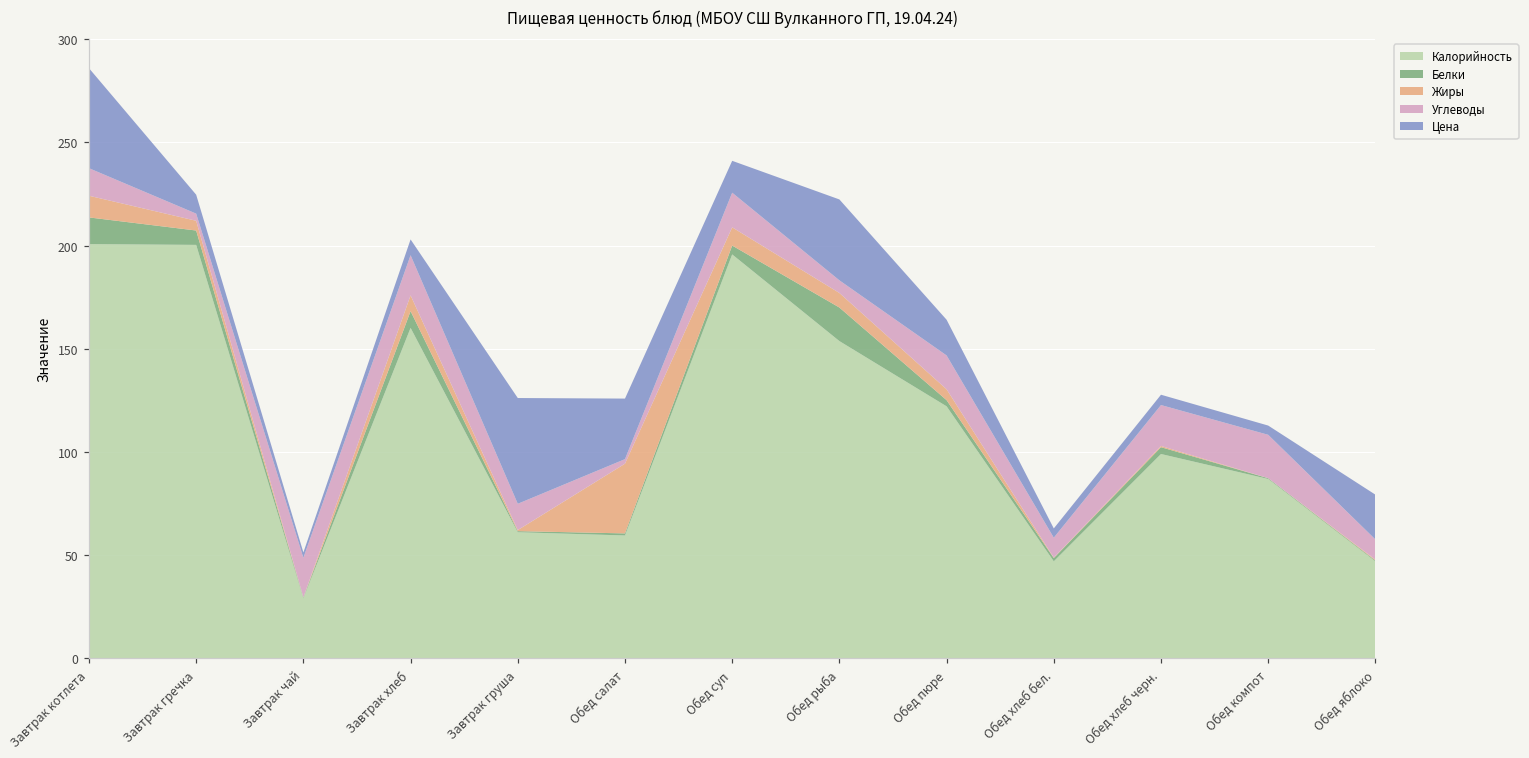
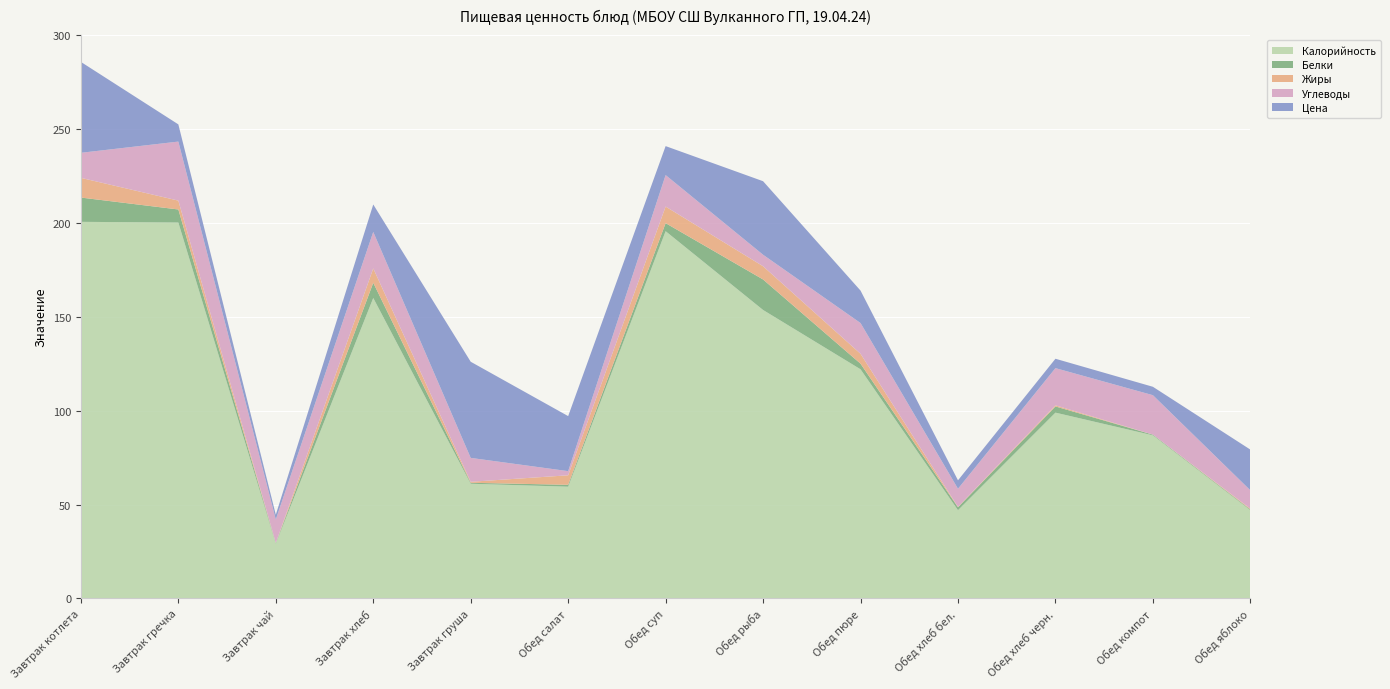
Углеводы, Завтрак гречка: 3 -> 31
Углеводы, Завтрак чай: 19 -> 13
Цена, Завтрак хлеб: 8 -> 15
Жиры, Обед салат: 34 -> 5
